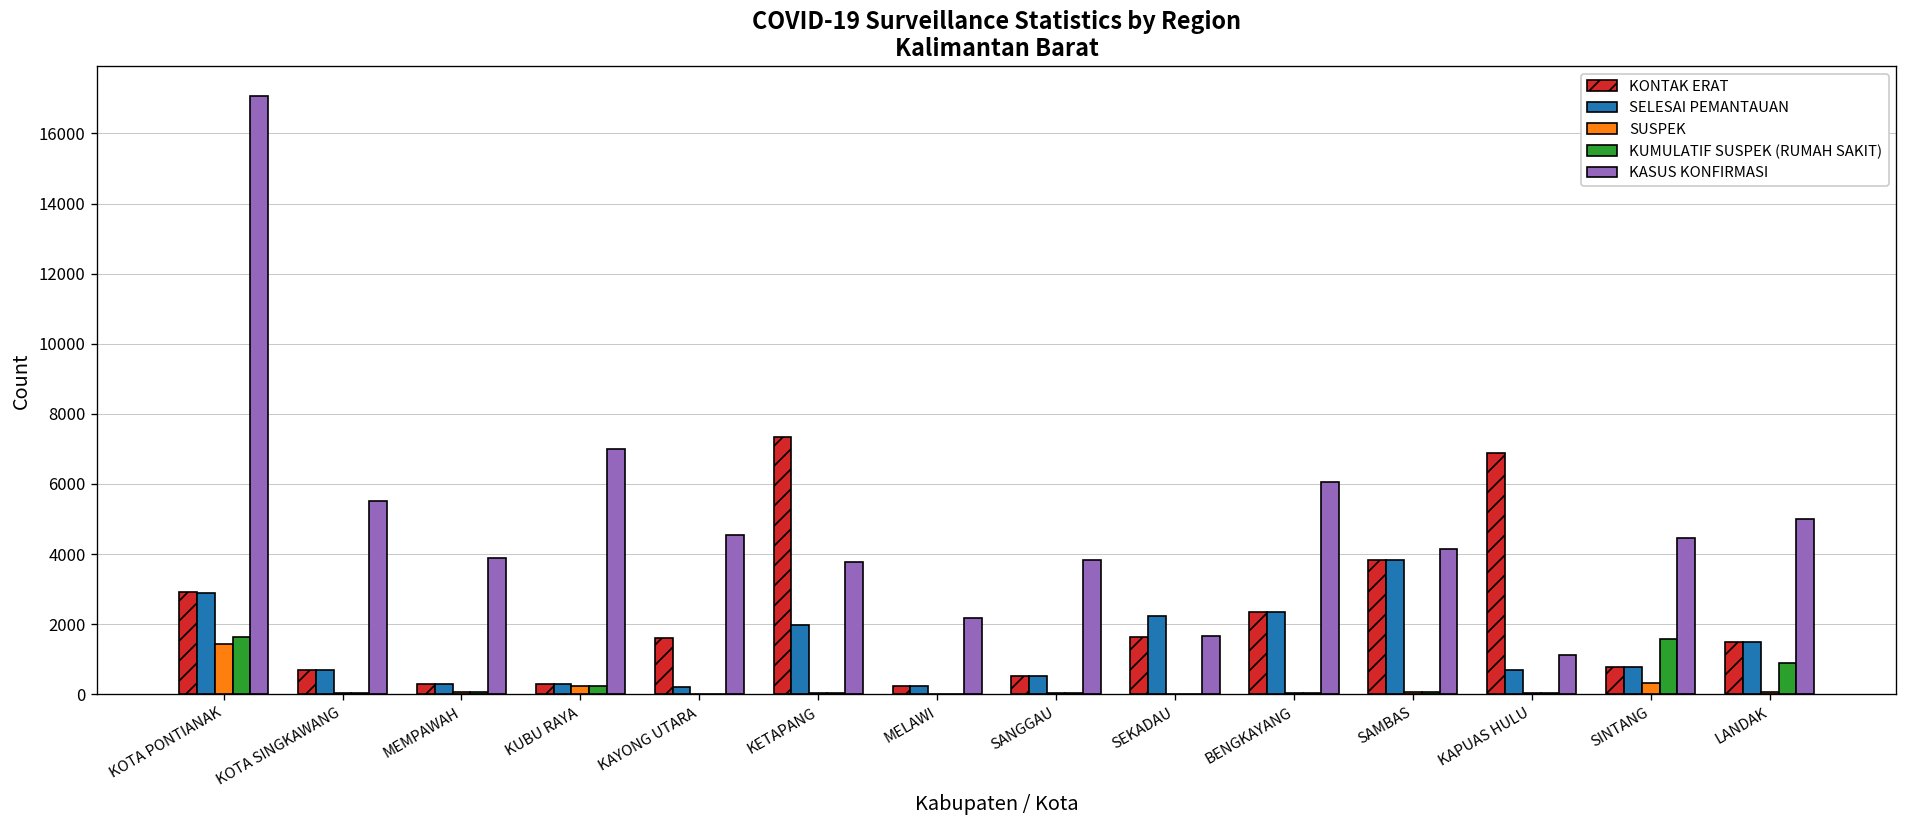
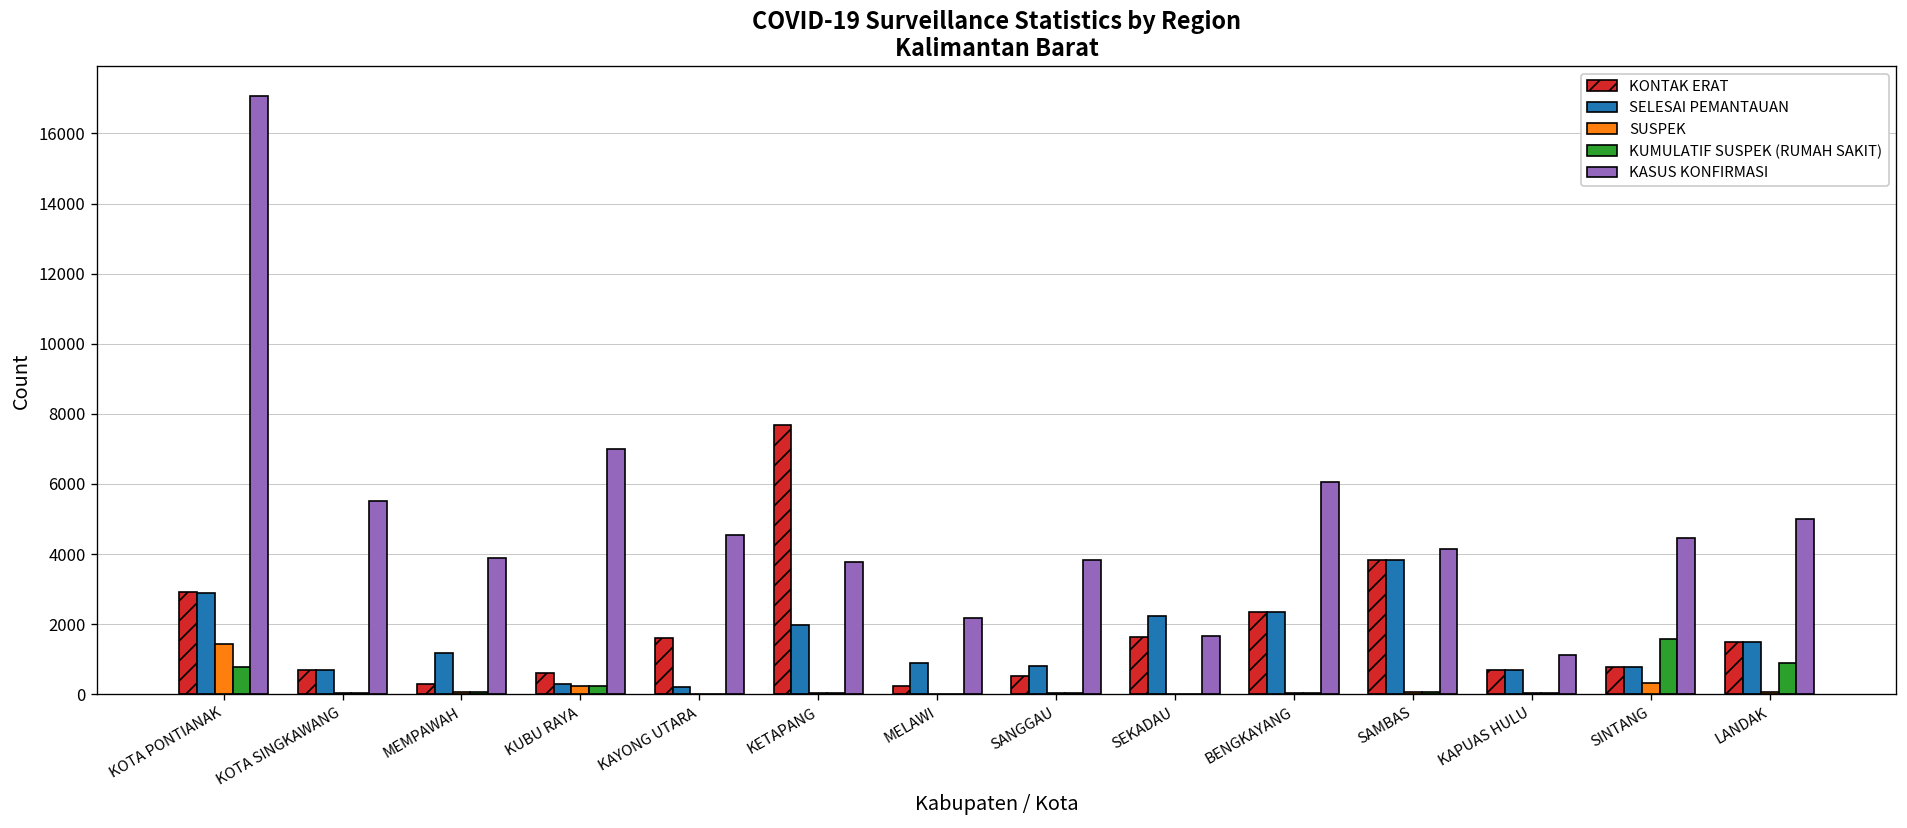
KUMULATIF SUSPEK (RUMAH SAKIT), KOTA PONTIANAK: 1600 -> 800
SELESAI PEMANTAUAN, MEMPAWAH: 300 -> 1200
KONTAK ERAT, KUBU RAYA: 300 -> 600
KONTAK ERAT, KETAPANG: 7300 -> 7700
SELESAI PEMANTAUAN, MELAWI: 200 -> 900
SELESAI PEMANTAUAN, SANGGAU: 500 -> 800
KONTAK ERAT, KAPUAS HULU: 6900 -> 700
